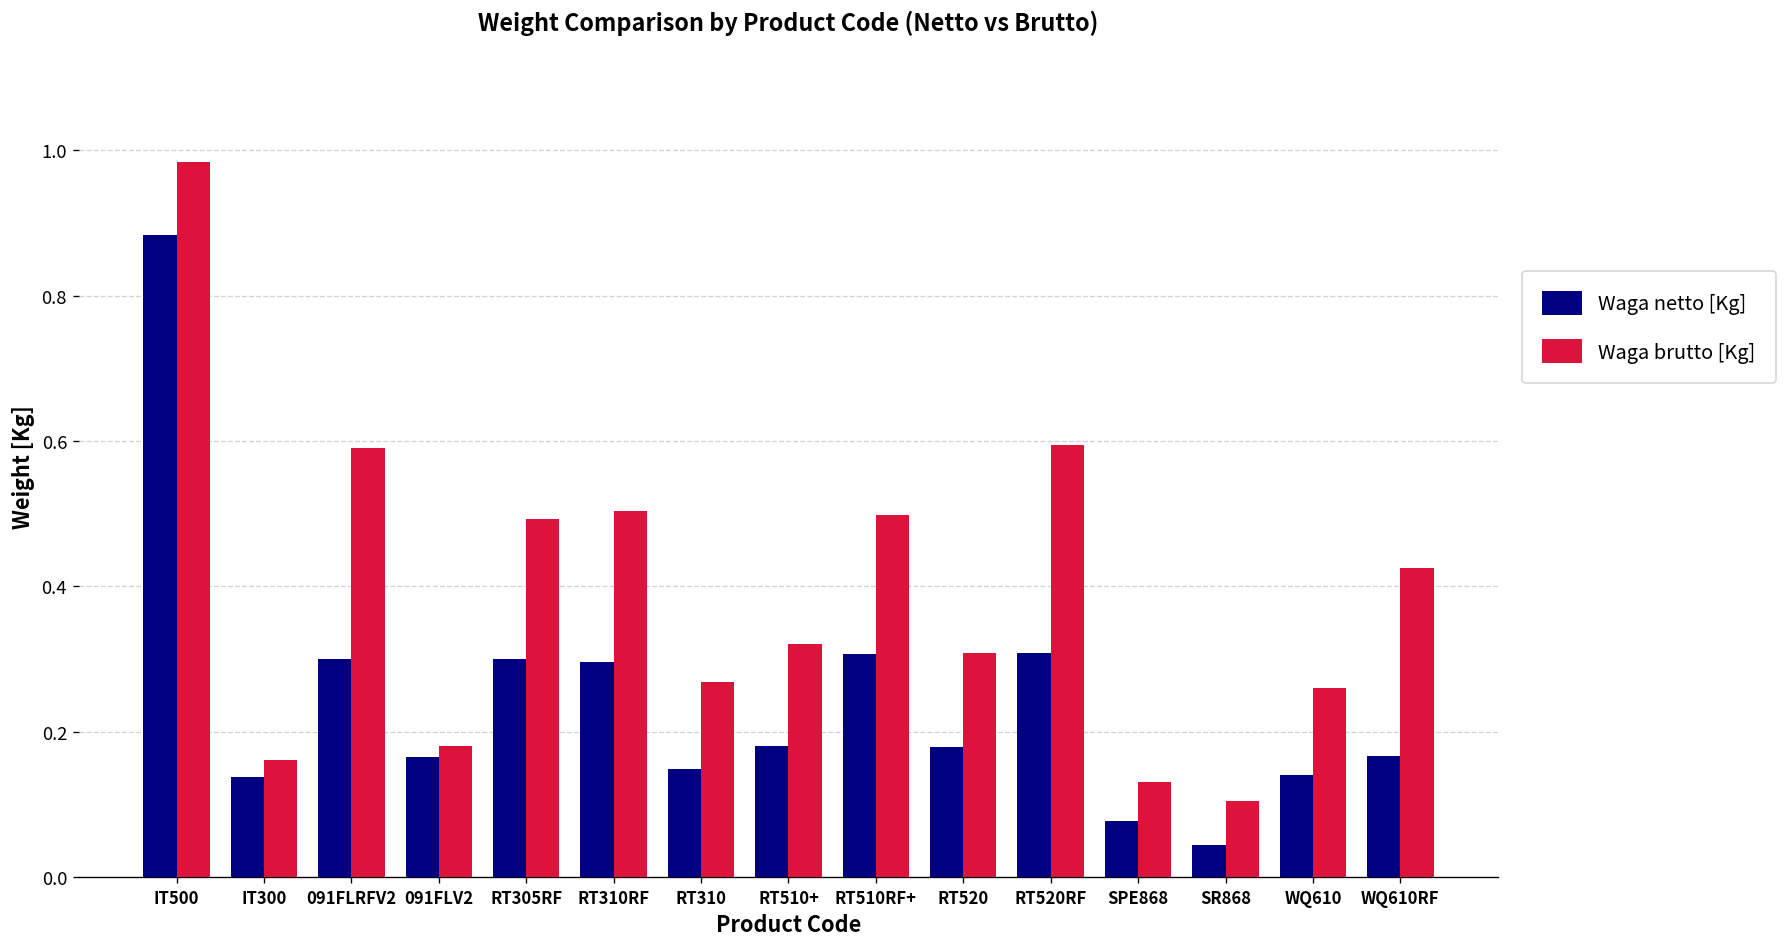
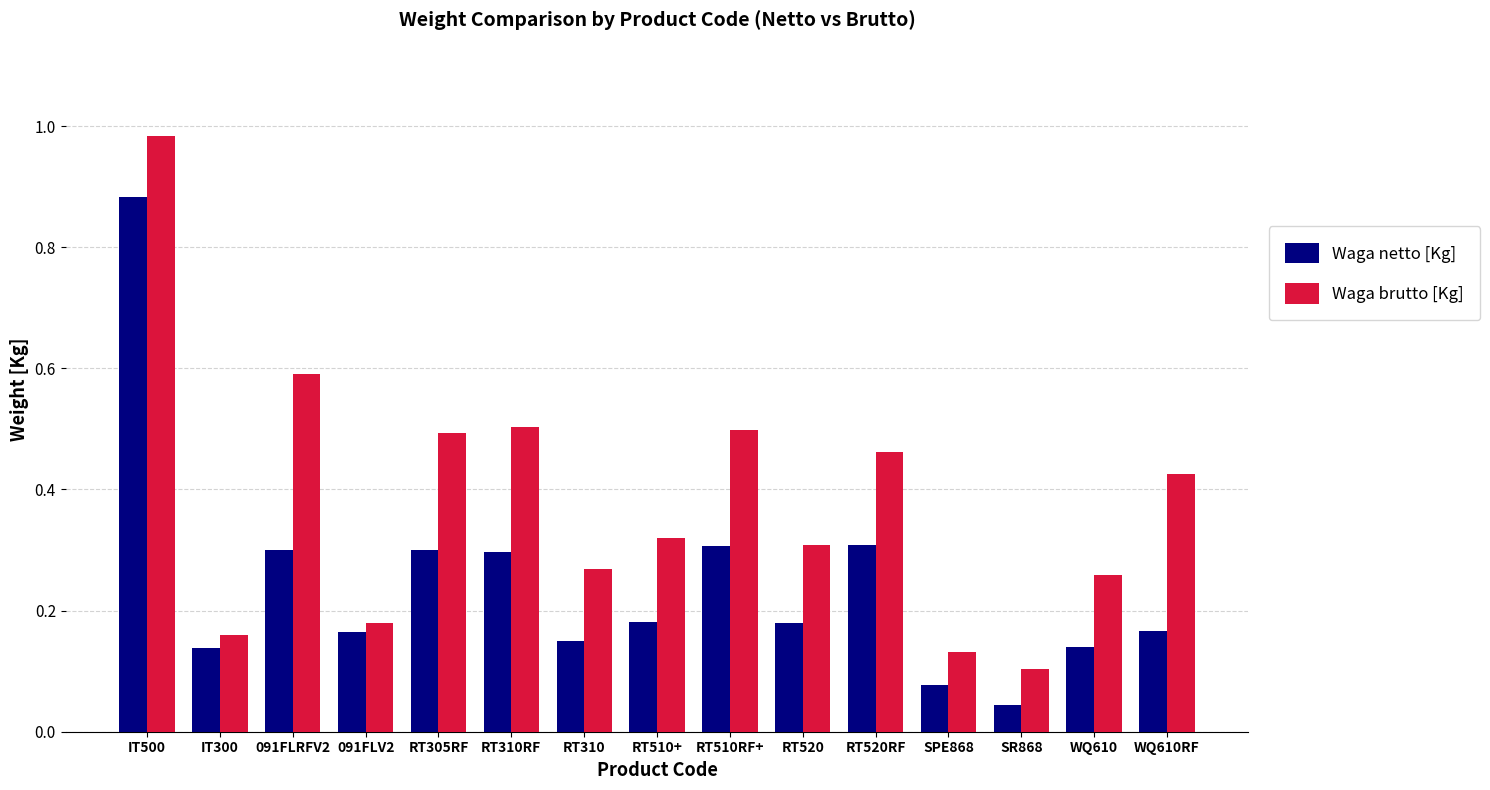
Waga brutto [Kg], RT520RF: 0.59 -> 0.46
